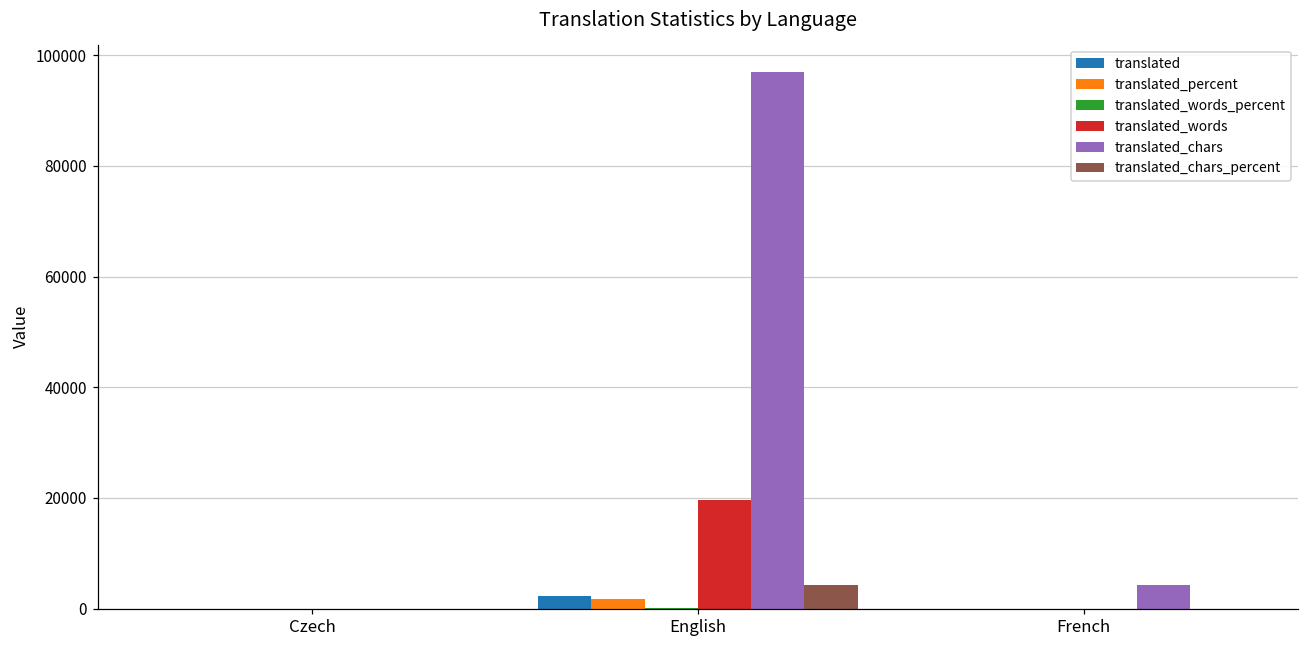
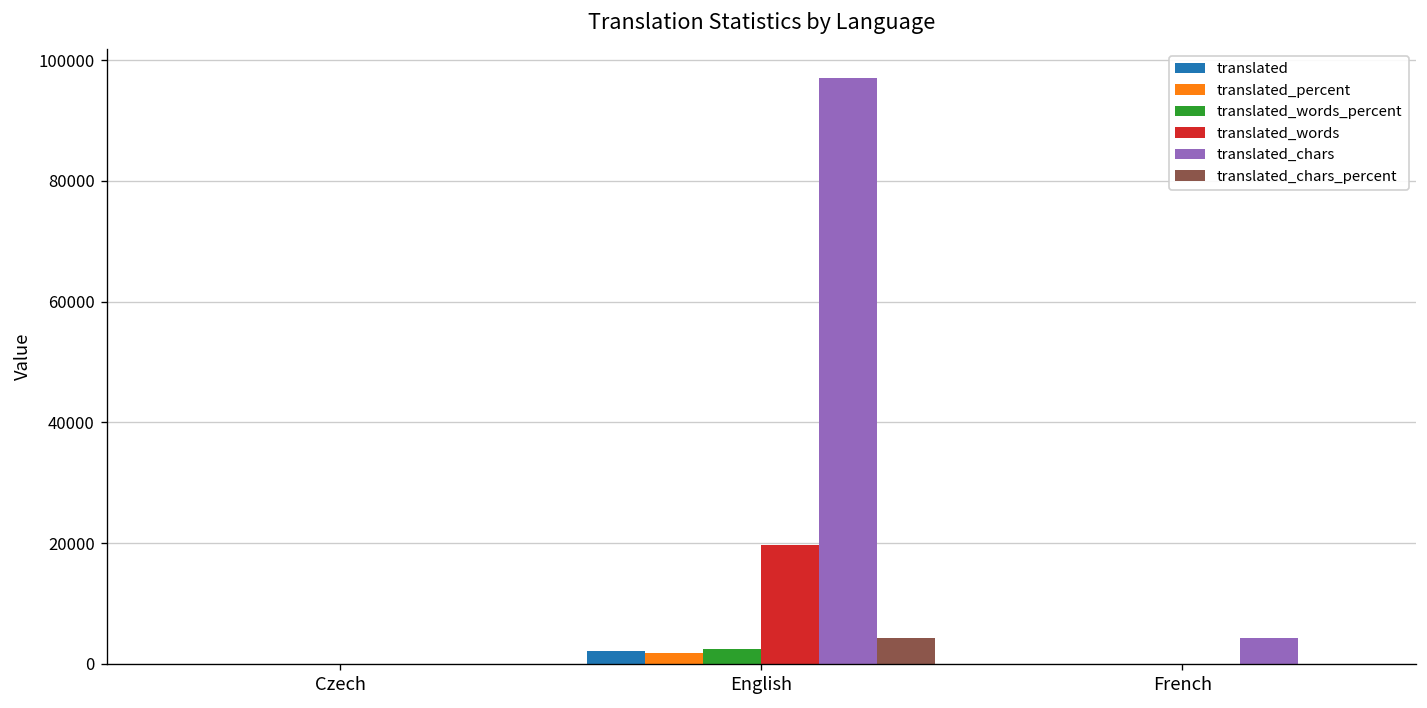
translated_words_percent, English: 0 -> 2000
